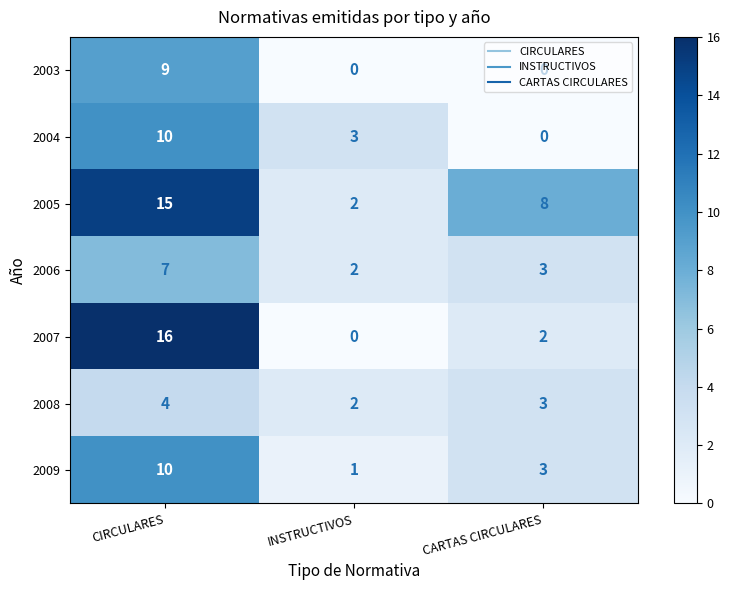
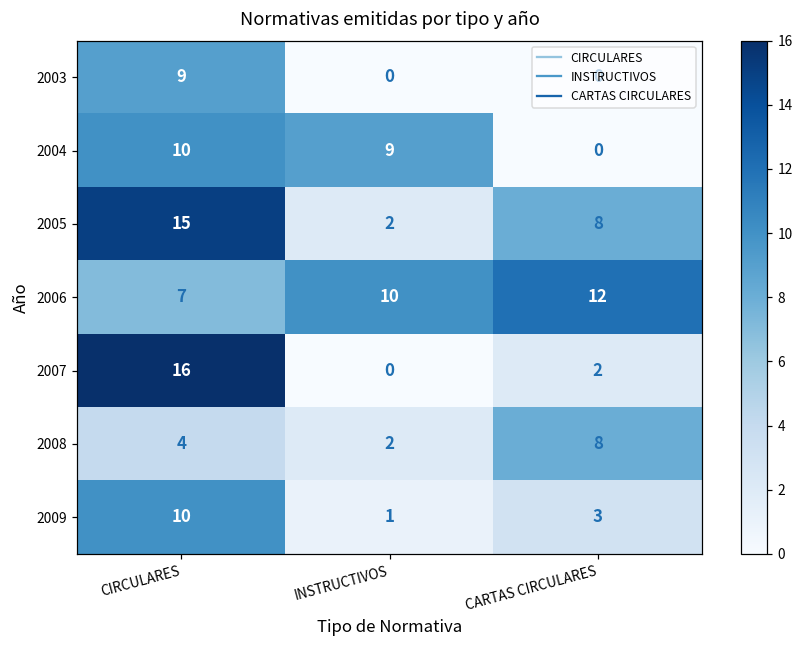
2004, INSTRUCTIVOS: 3 -> 9
2006, INSTRUCTIVOS: 2 -> 10
2006, CARTAS CIRCULARES: 3 -> 12
2008, CARTAS CIRCULARES: 3 -> 8
